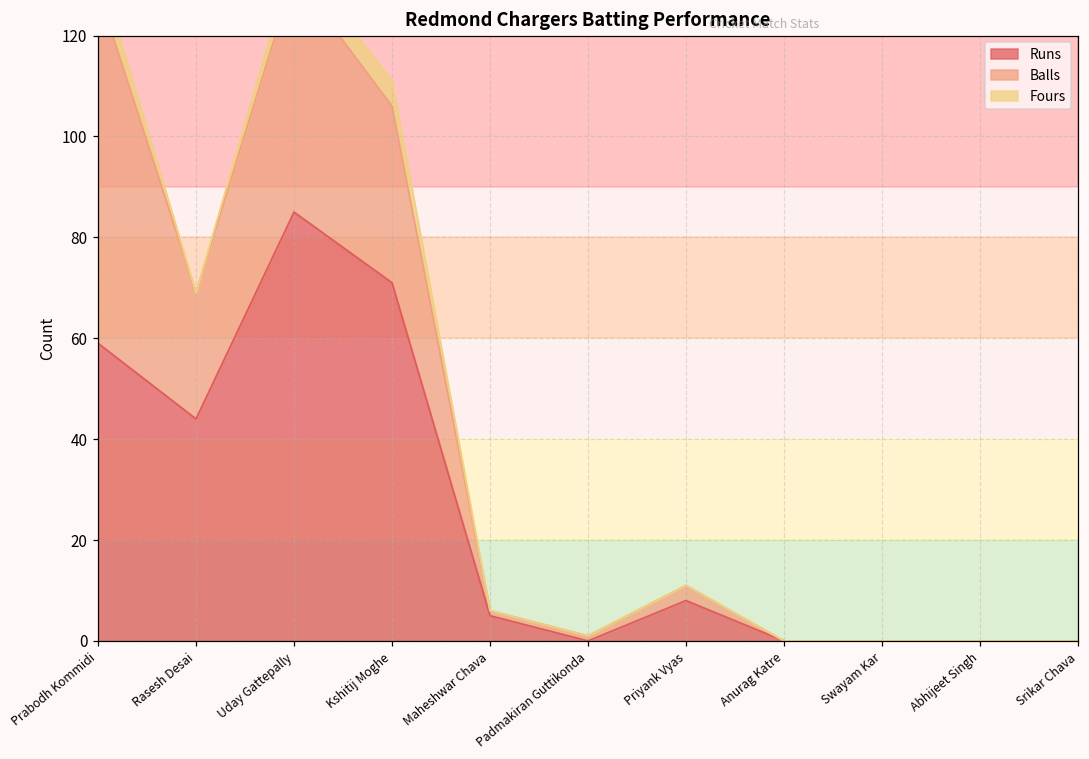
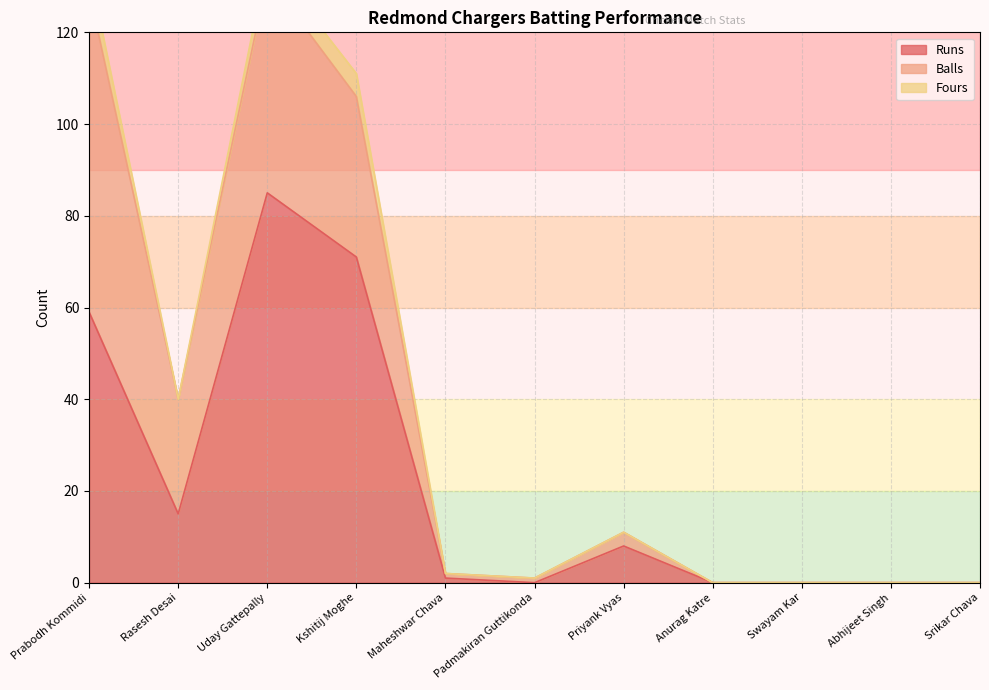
Runs, Rasesh Desai: 44 -> 15
Runs, Maheshwar Chava: 5 -> 1
